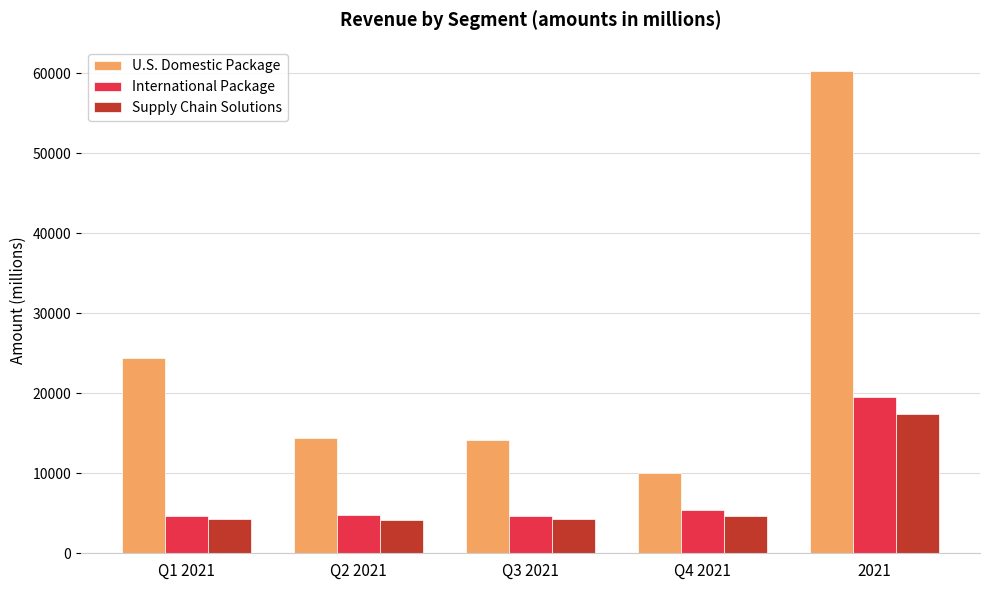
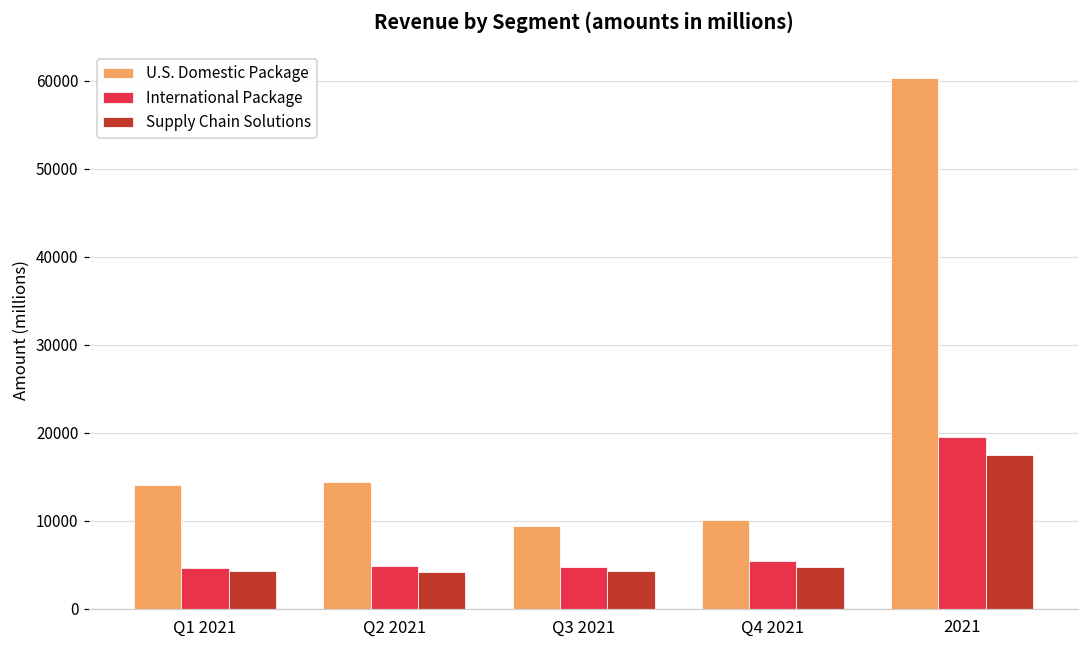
U.S. Domestic Package, Q1 2021: 24000 -> 14000
U.S. Domestic Package, Q3 2021: 14000 -> 9000
